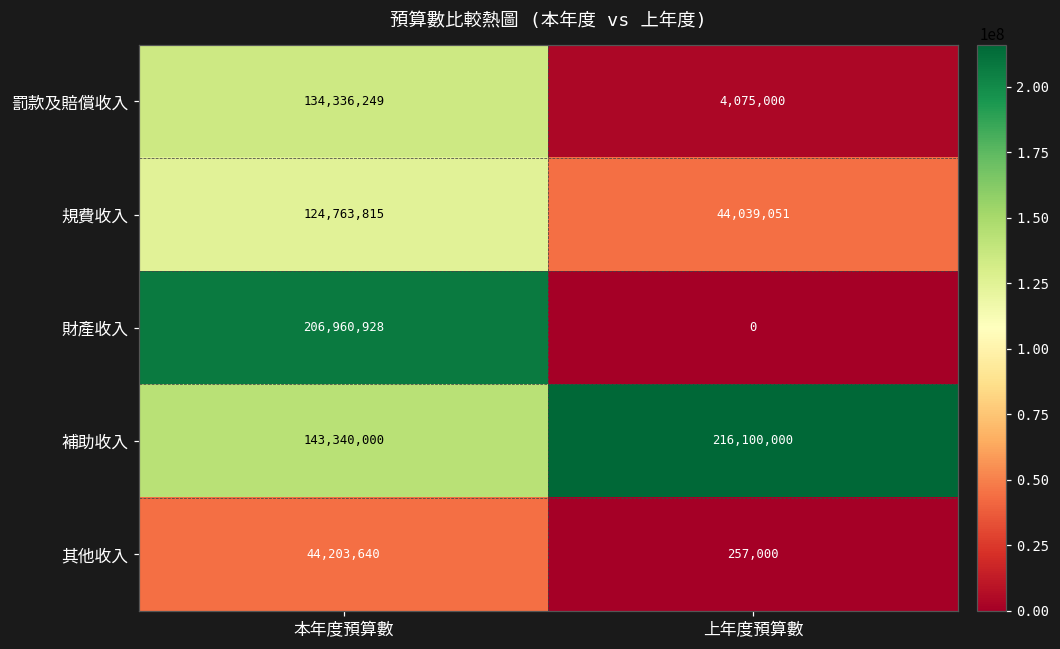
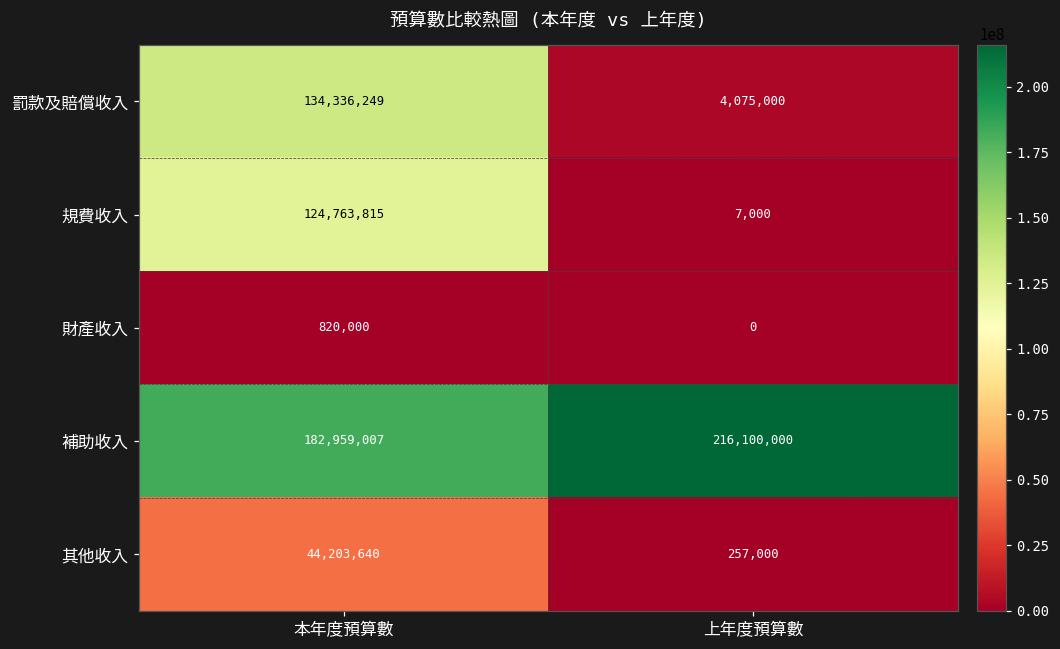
規費收入, 上年度預算數: 44,039,051 -> 7,000
財產收入, 本年度預算數: 206,960,928 -> 820,000
補助收入, 本年度預算數: 143,340,000 -> 182,959,007
